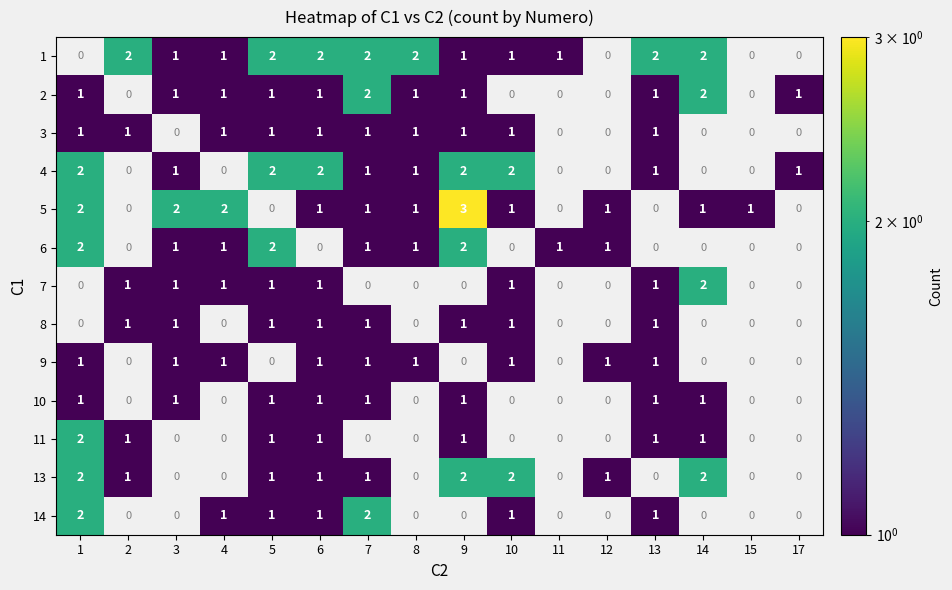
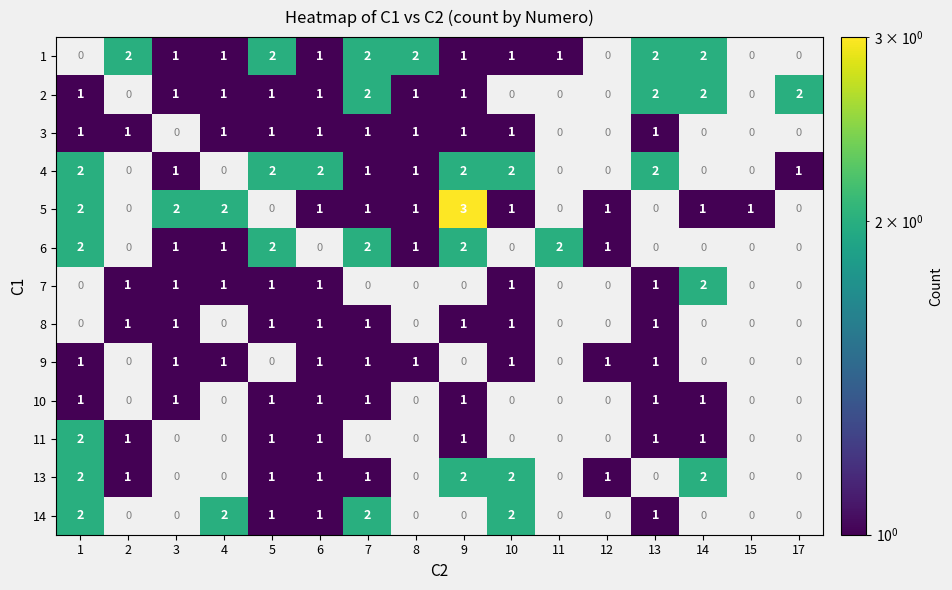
1, 6: 2 -> 1
2, 13: 1 -> 2
2, 17: 1 -> 2
4, 13: 1 -> 2
6, 7: 1 -> 2
6, 11: 1 -> 2
14, 4: 1 -> 2
14, 10: 1 -> 2
